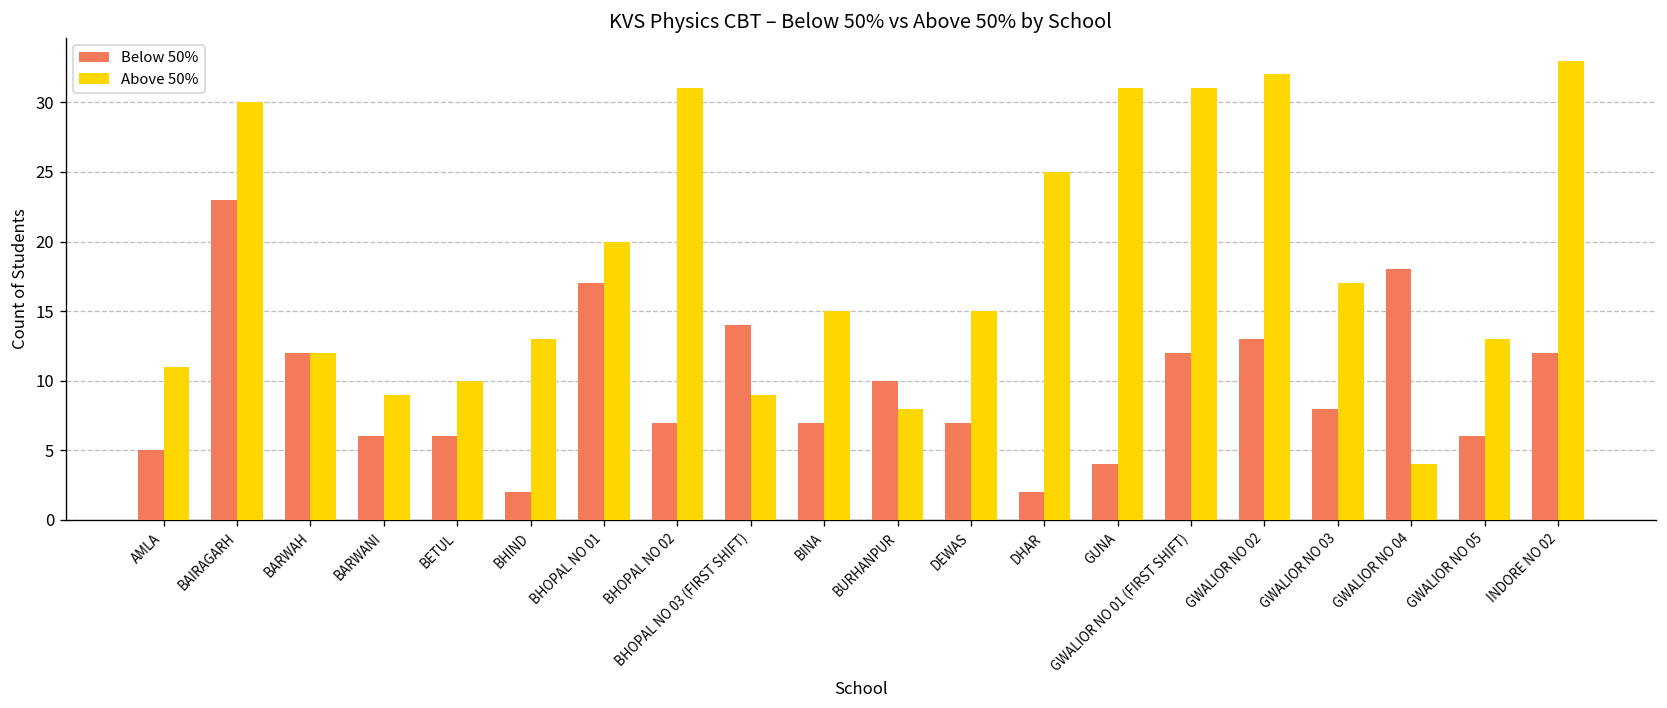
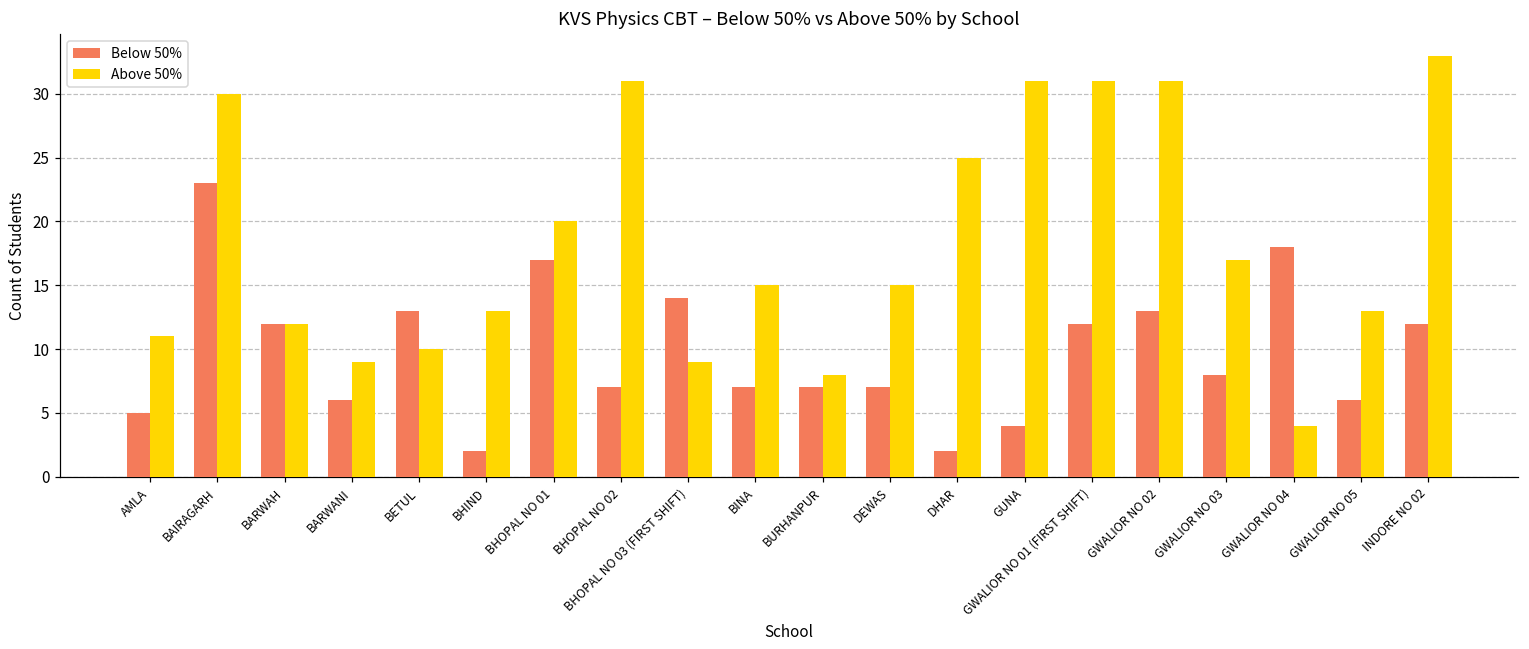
Below 50%, BETUL: 6 -> 13
Below 50%, BURHANPUR: 10 -> 7
Above 50%, GWALIOR NO 02: 32 -> 31
